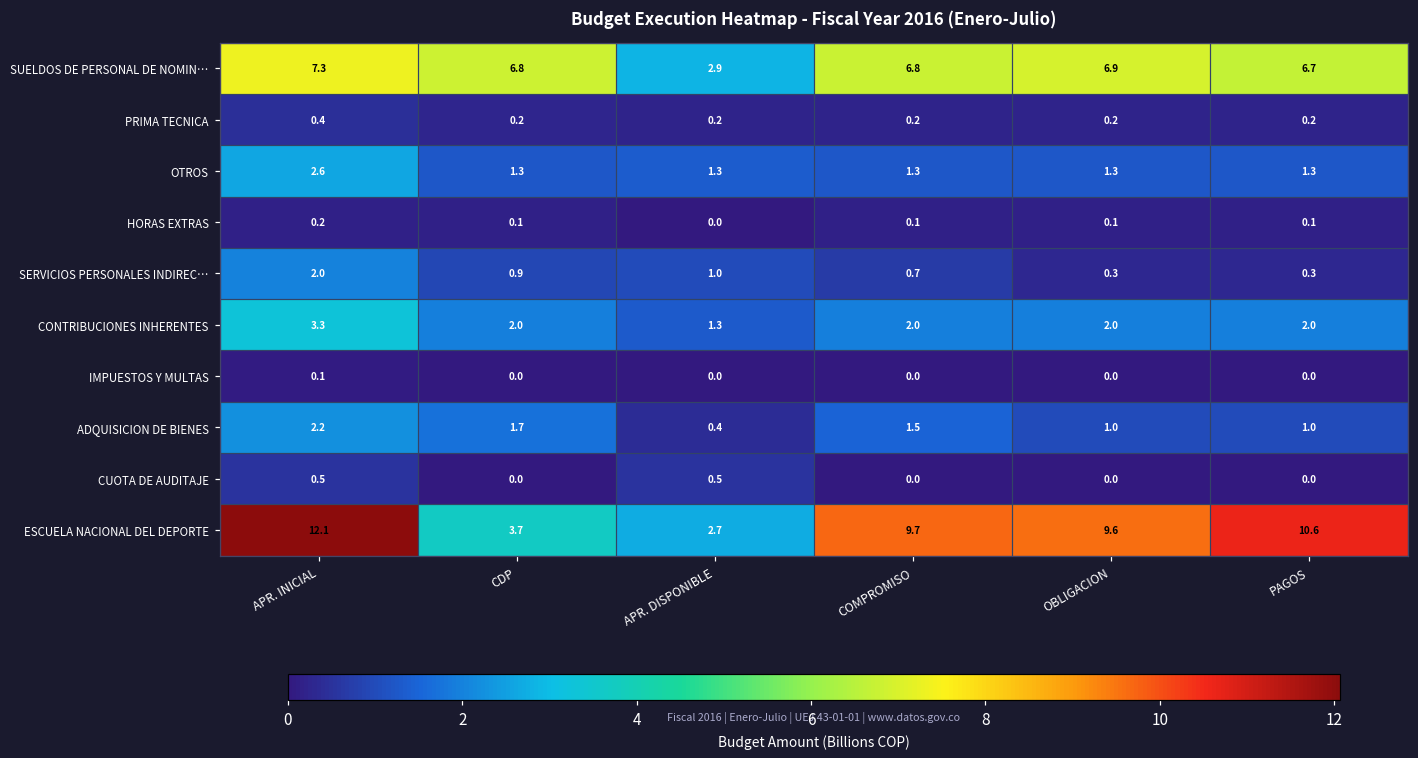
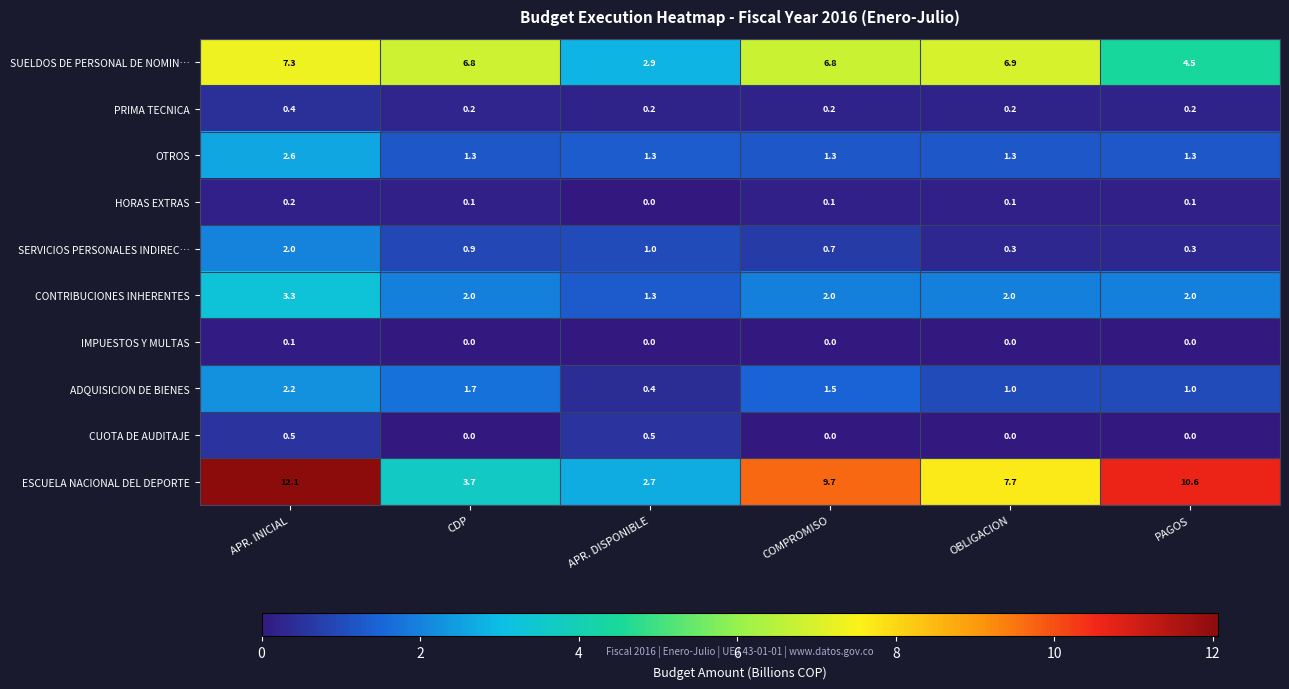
SUELDOS DE PERSONAL DE NOMIN…, PAGOS: 6.7 -> 4.5
ESCUELA NACIONAL DEL DEPORTE, OBLIGACION: 9.6 -> 7.7
